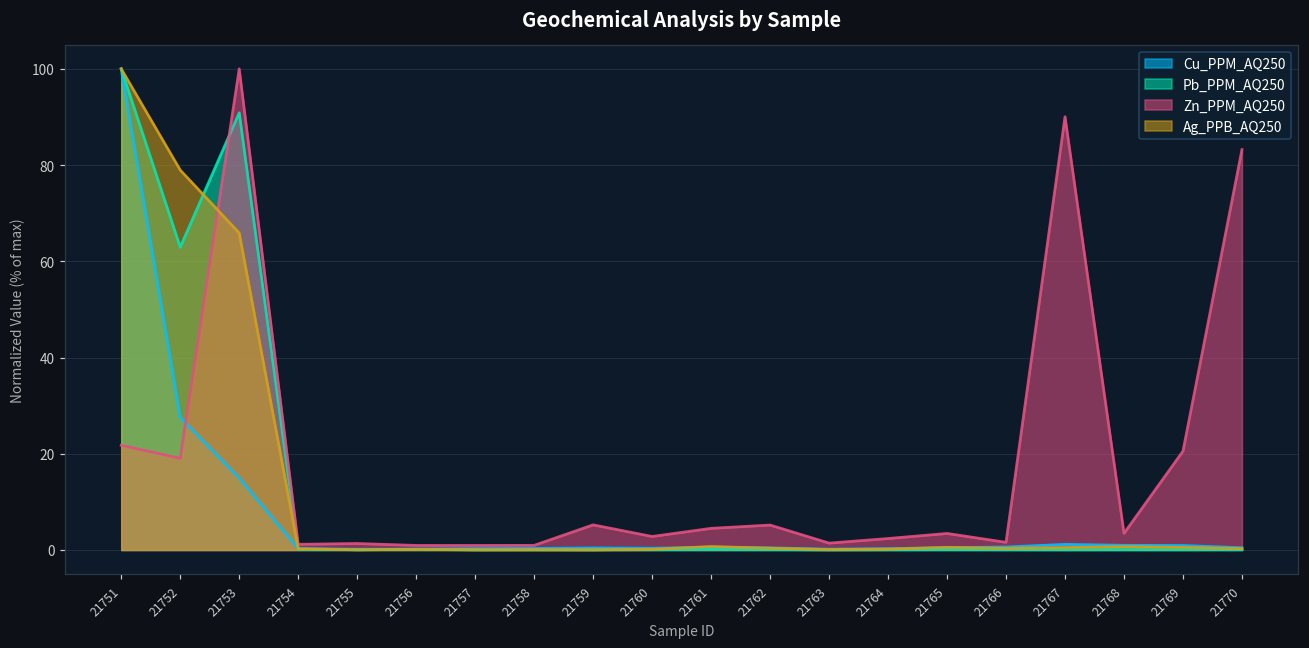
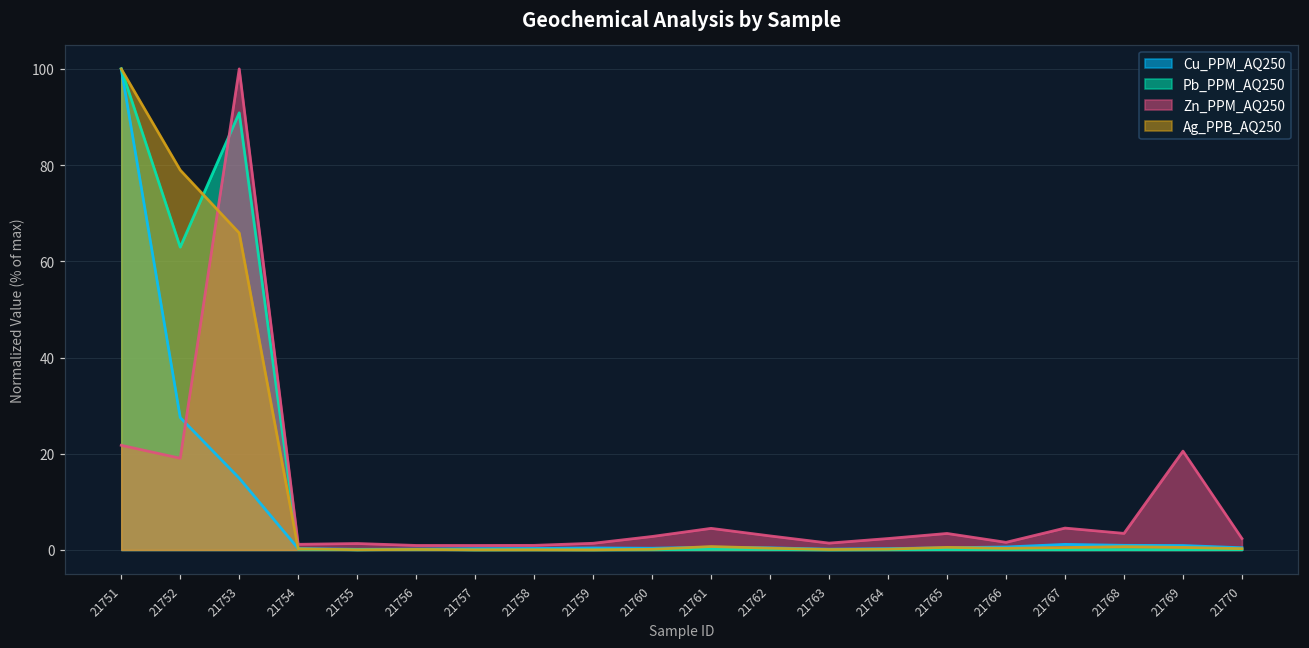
Zn_PPM_AQ250, 21759: 5 -> 1
Zn_PPM_AQ250, 21762: 5 -> 3
Zn_PPM_AQ250, 21767: 90 -> 5
Zn_PPM_AQ250, 21770: 83 -> 2
